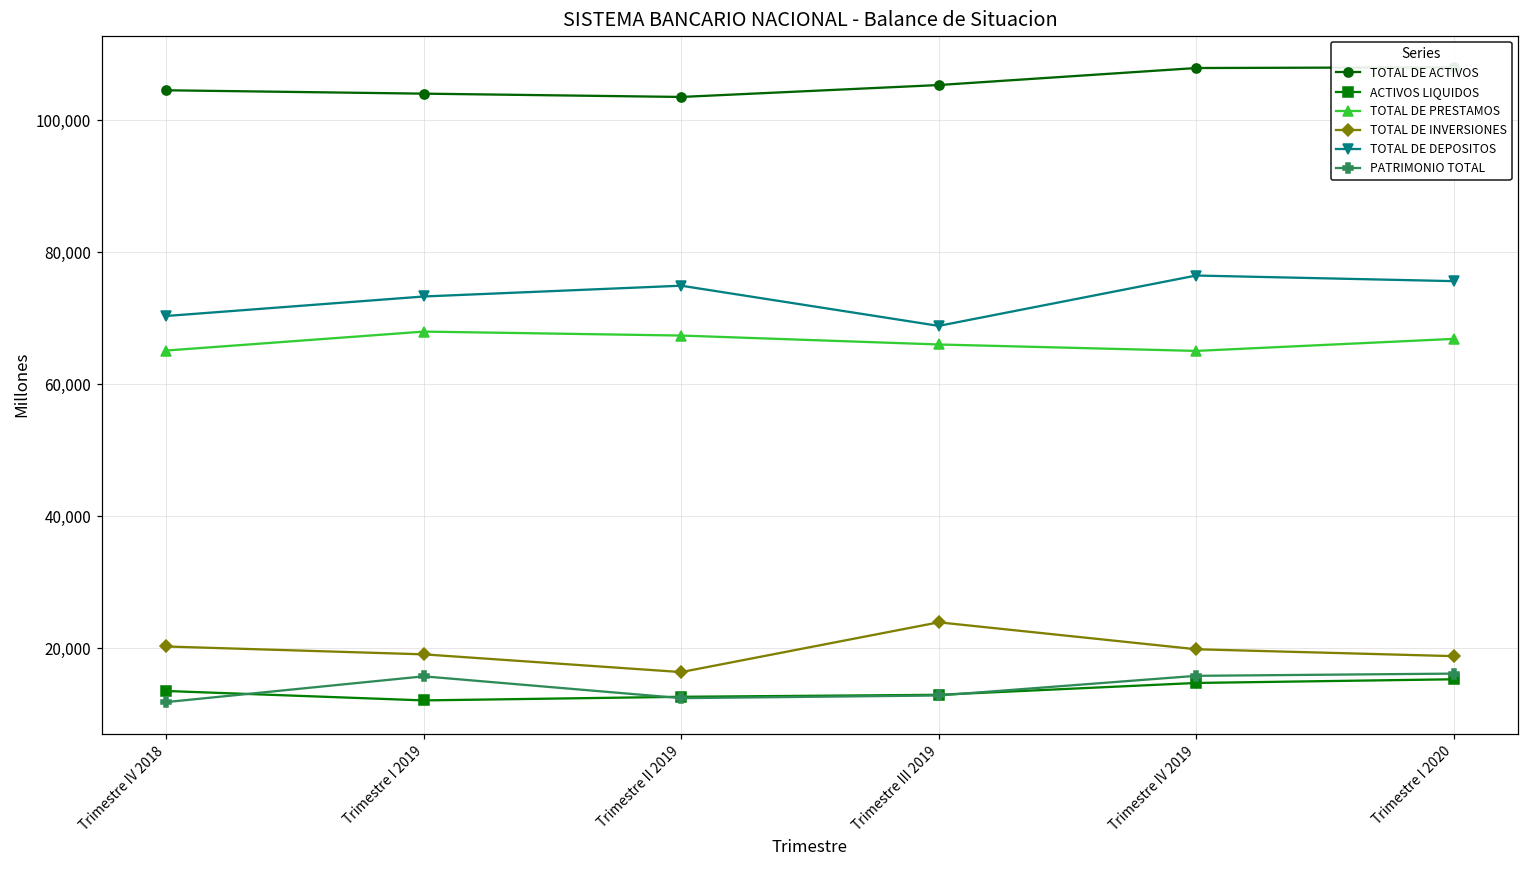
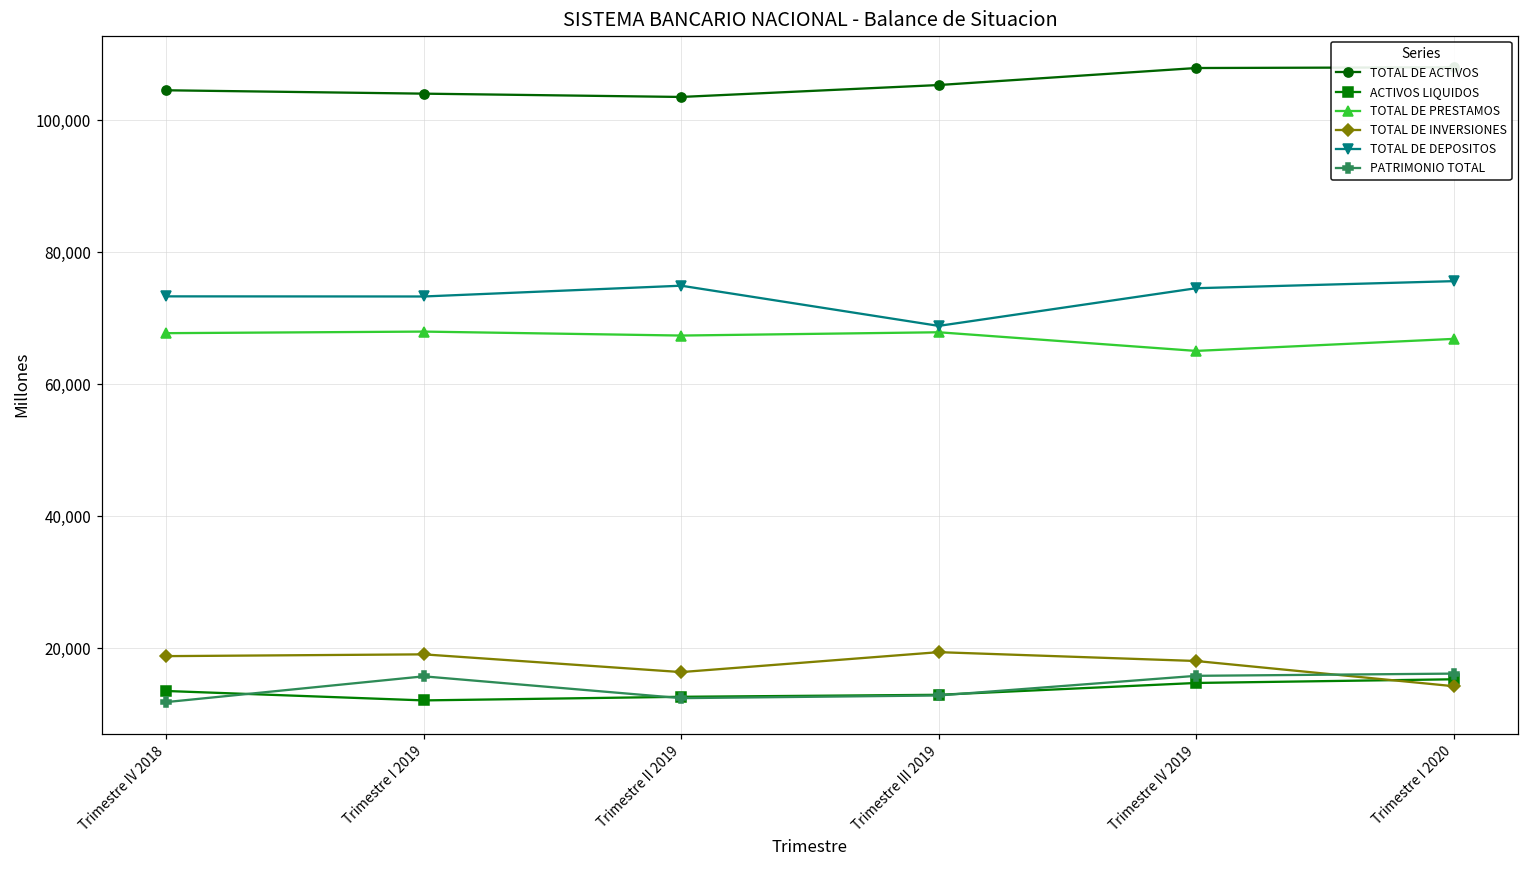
TOTAL DE PRESTAMOS, Trimestre IV 2018: 65,000 -> 68,000
TOTAL DE INVERSIONES, Trimestre IV 2018: 20,000 -> 19,000
TOTAL DE DEPOSITOS, Trimestre IV 2018: 70,000 -> 73,000
TOTAL DE PRESTAMOS, Trimestre III 2019: 66,000 -> 68,000
TOTAL DE INVERSIONES, Trimestre III 2019: 24,000 -> 19,000
TOTAL DE INVERSIONES, Trimestre IV 2019: 20,000 -> 18,000
TOTAL DE DEPOSITOS, Trimestre IV 2019: 76,000 -> 75,000
TOTAL DE INVERSIONES, Trimestre I 2020: 19,000 -> 14,000
